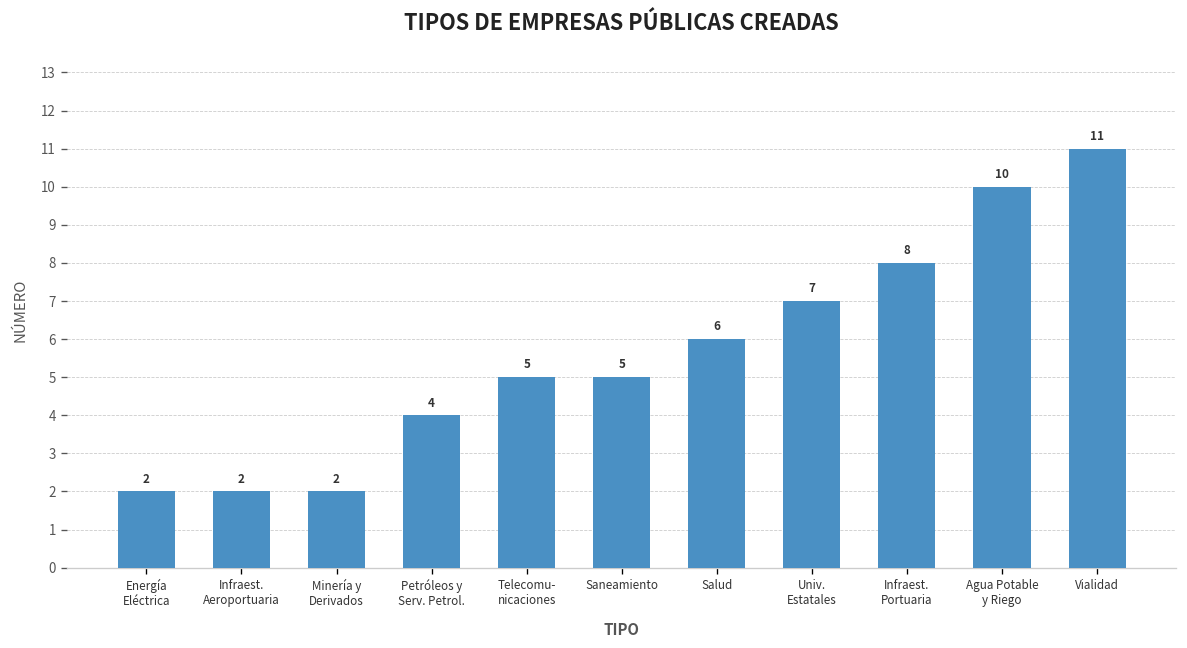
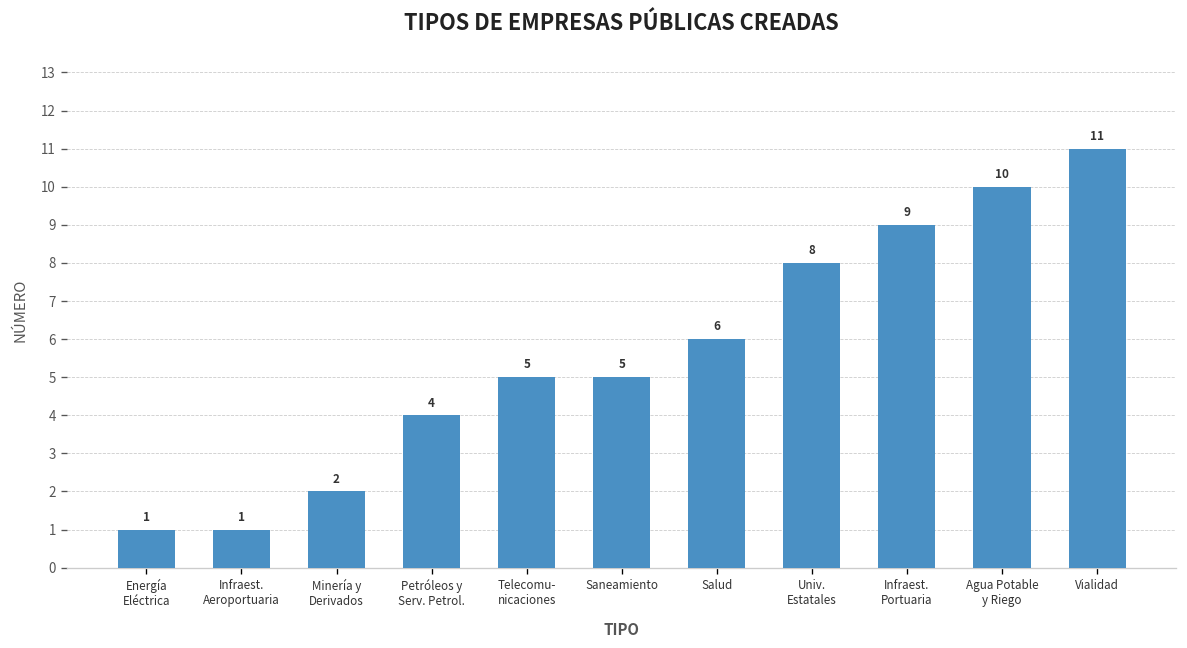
Energía Eléctrica: 2 -> 1
Infraest. Aeroportuaria: 2 -> 1
Univ. Estatales: 7 -> 8
Infraest. Portuaria: 8 -> 9
